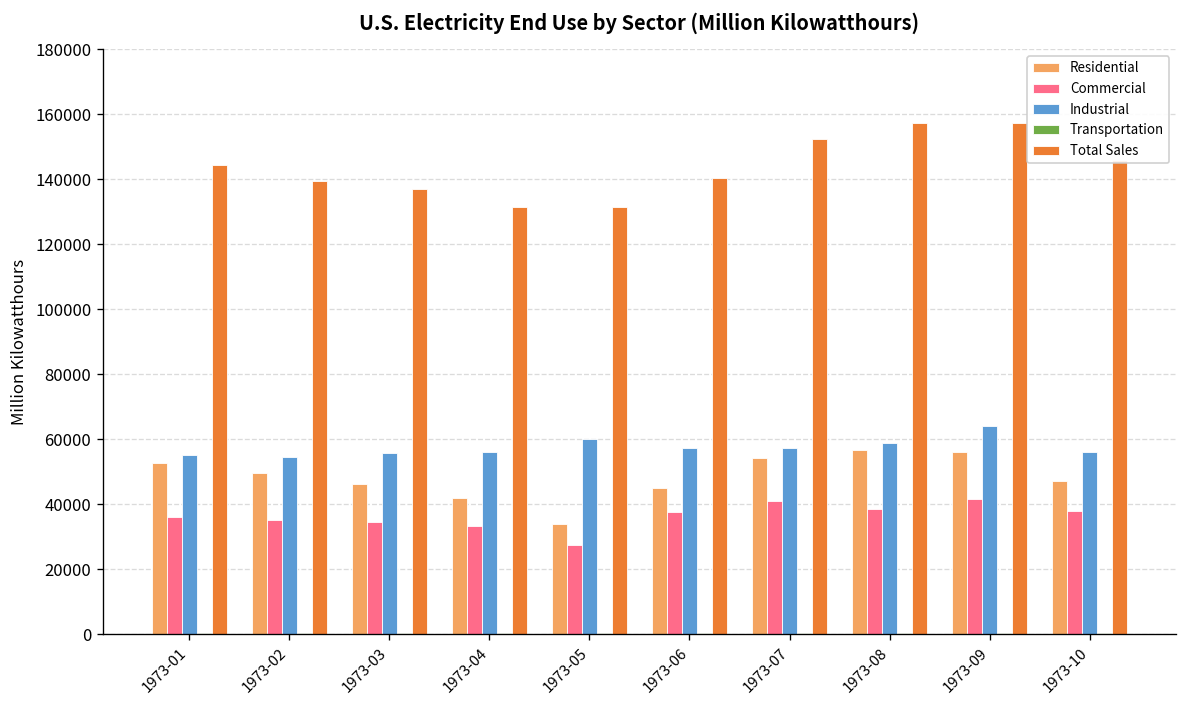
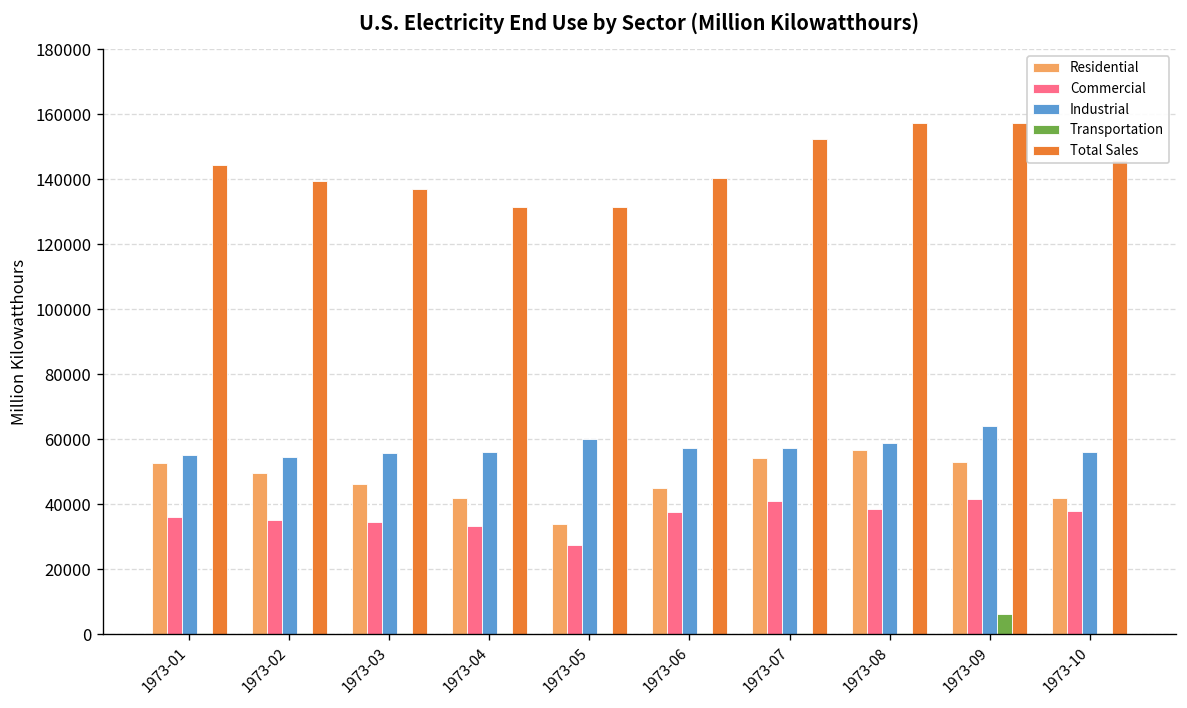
Residential, 1973-09: 56000 -> 53000
Transportation, 1973-09: 0 -> 6000
Residential, 1973-10: 47000 -> 42000
